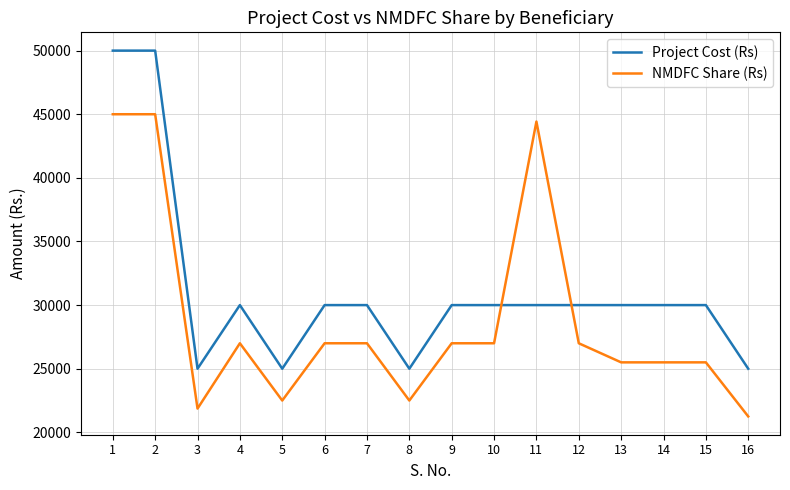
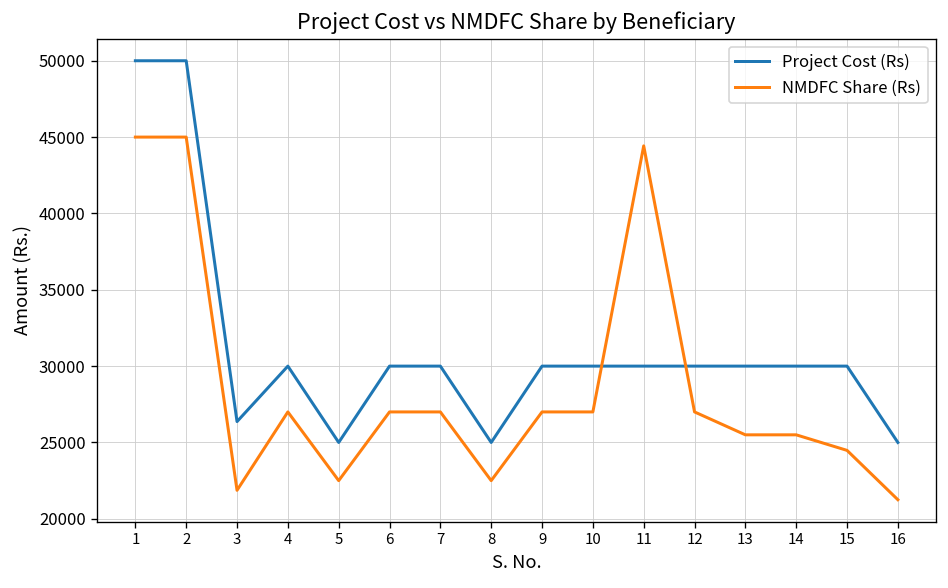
Project Cost (Rs), 3: 25000 -> 26400
NMDFC Share (Rs), 15: 25500 -> 24500
